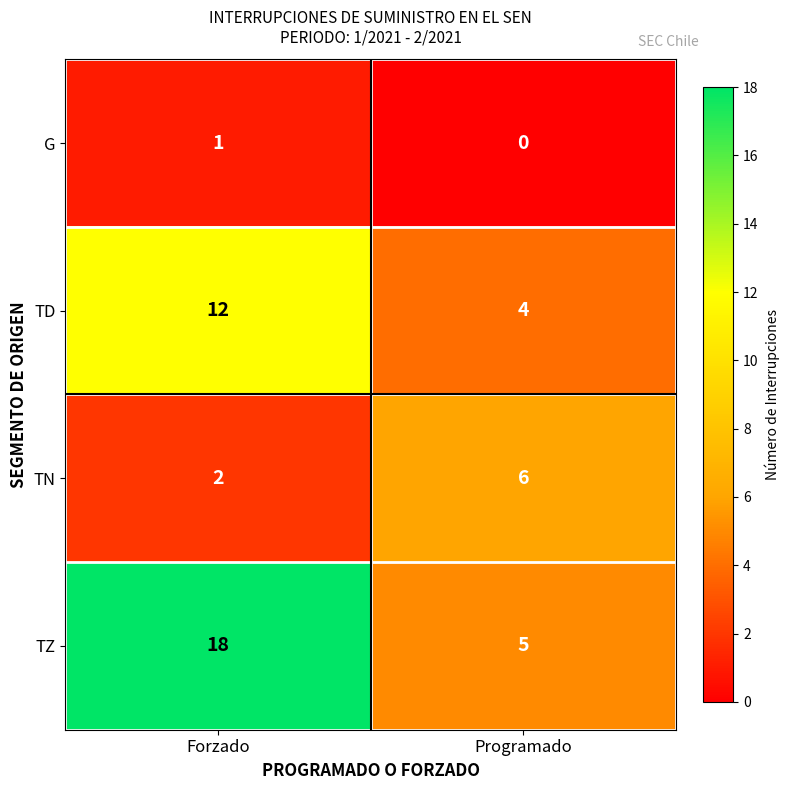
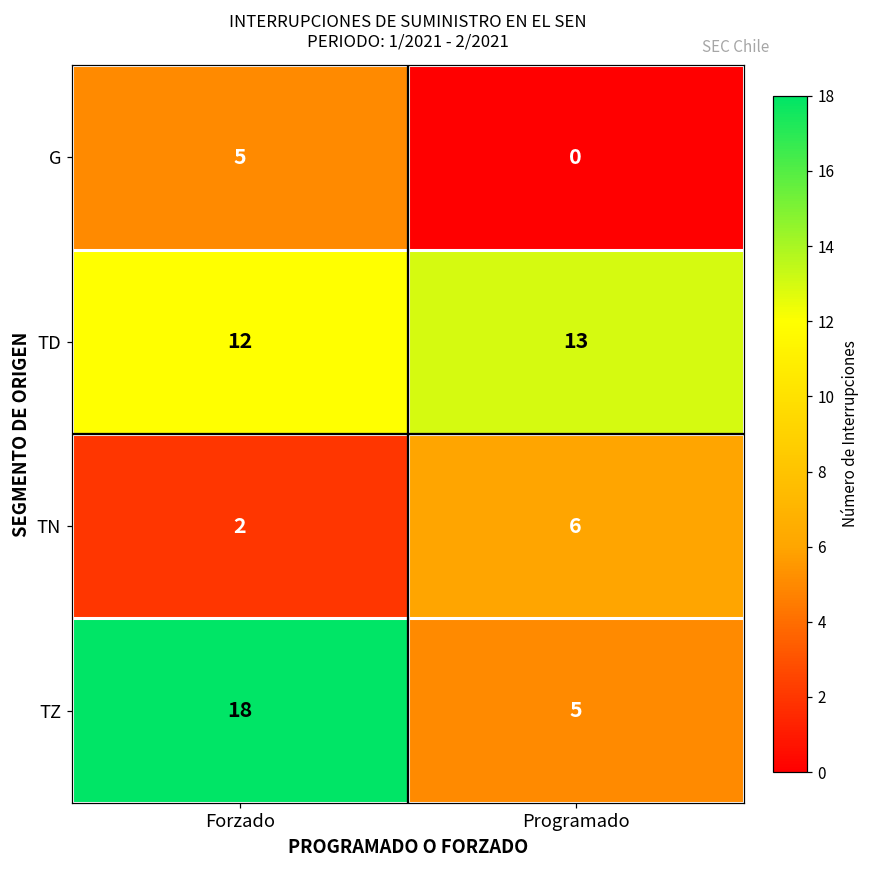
G, Forzado: 1 -> 5
TD, Programado: 4 -> 13
